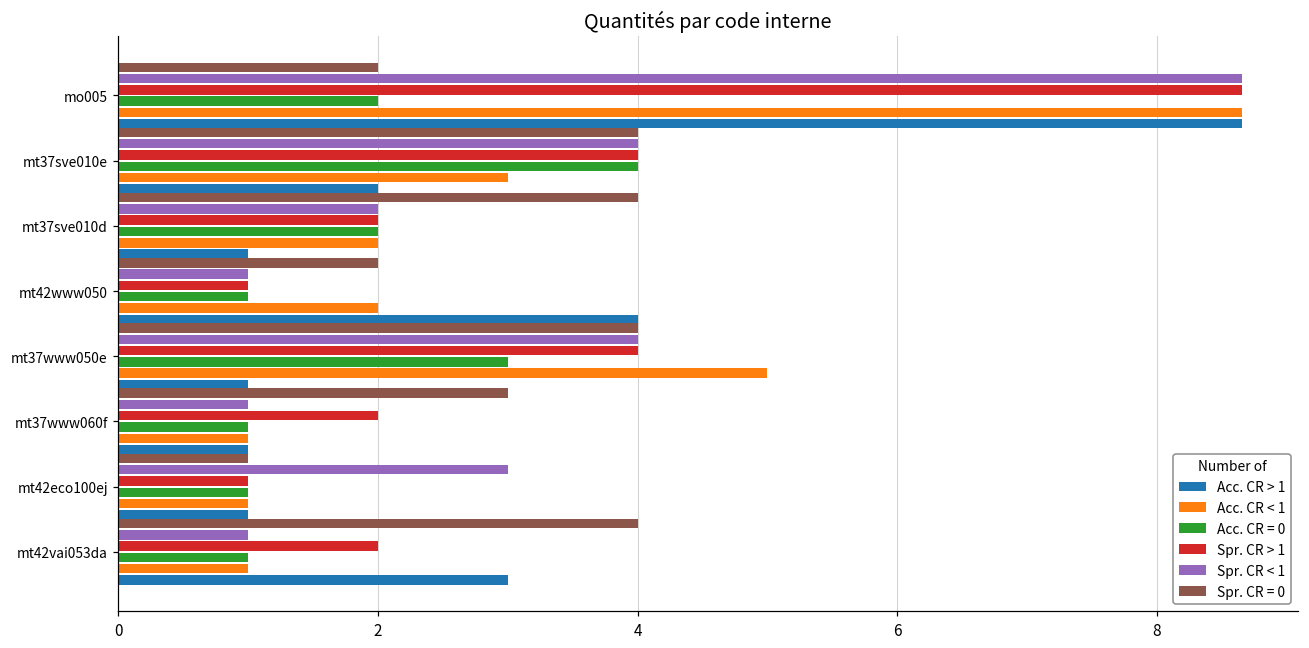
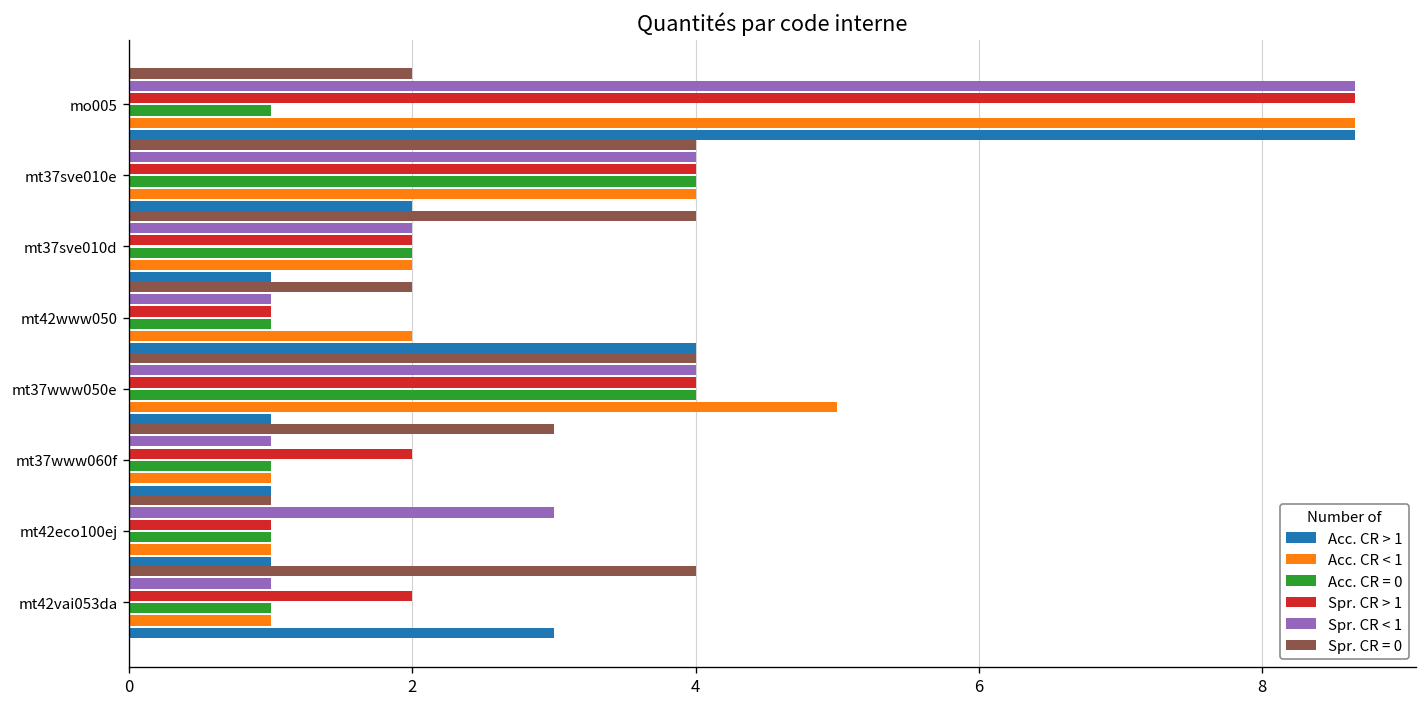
Acc. CR = 0, mo005: 2 -> 1
Acc. CR < 1, mt37sve010e: 3 -> 4
Acc. CR = 0, mt37www050e: 3 -> 4
